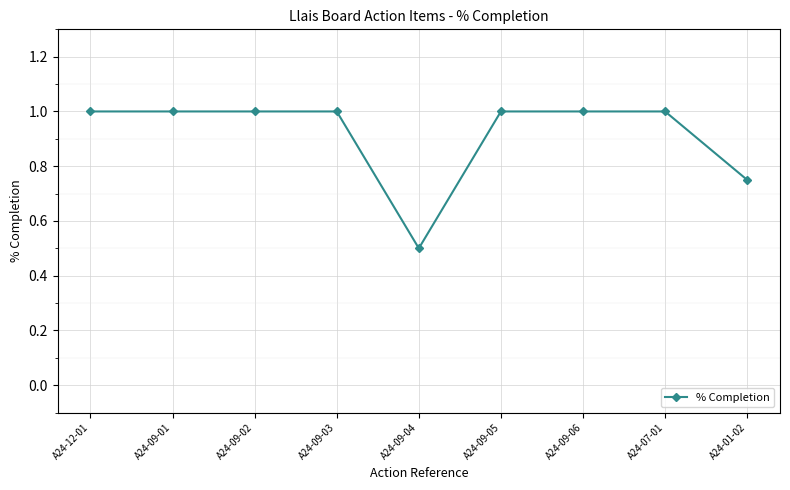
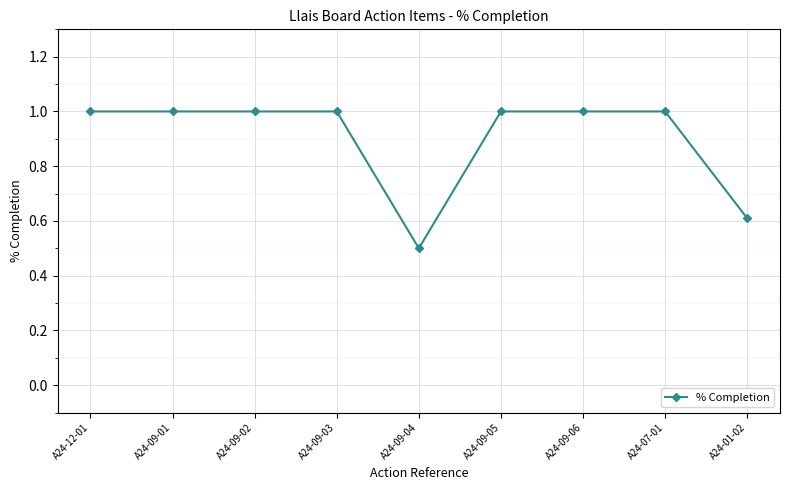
A24-01-02: 0.75 -> 0.61
